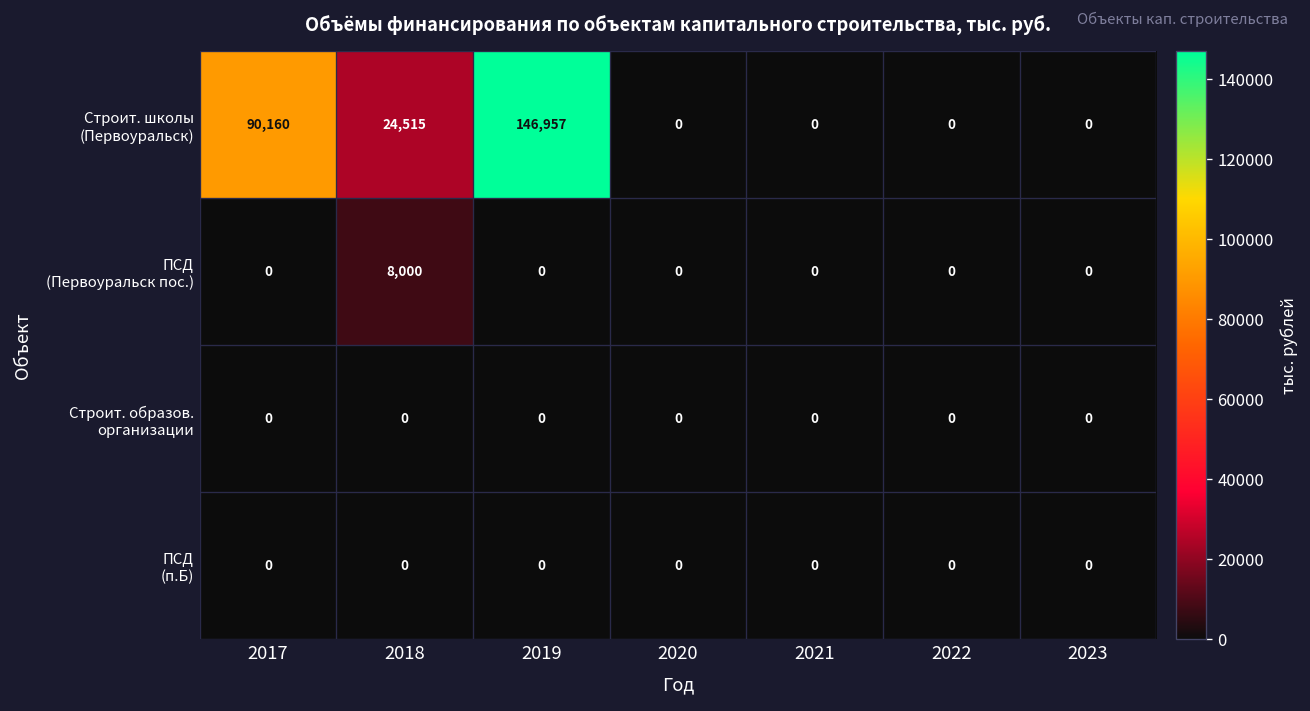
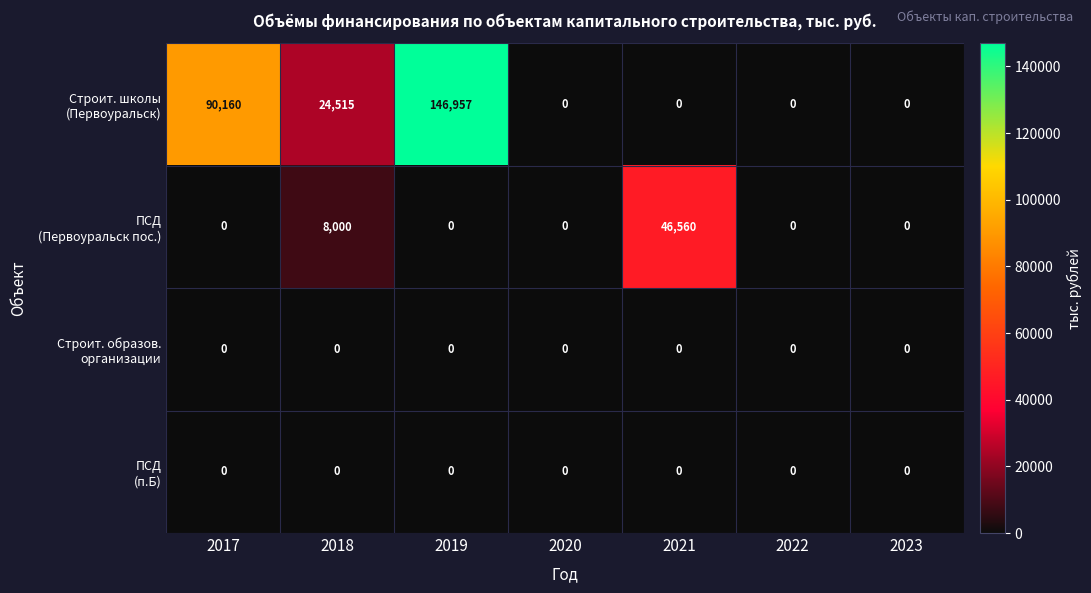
ПСД (Первоуральск пос.), 2021: 0 -> 46,560
